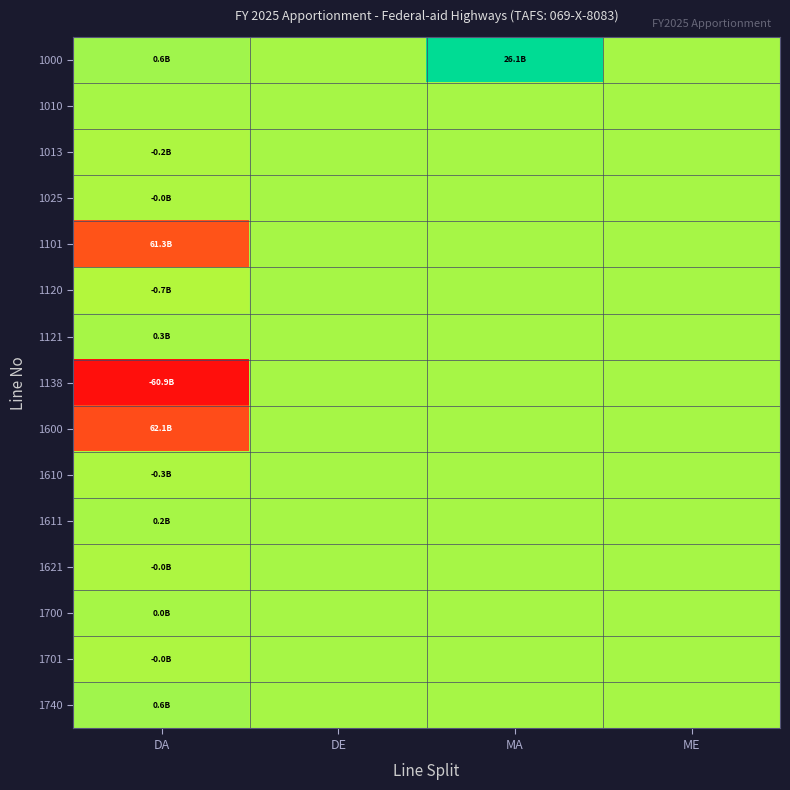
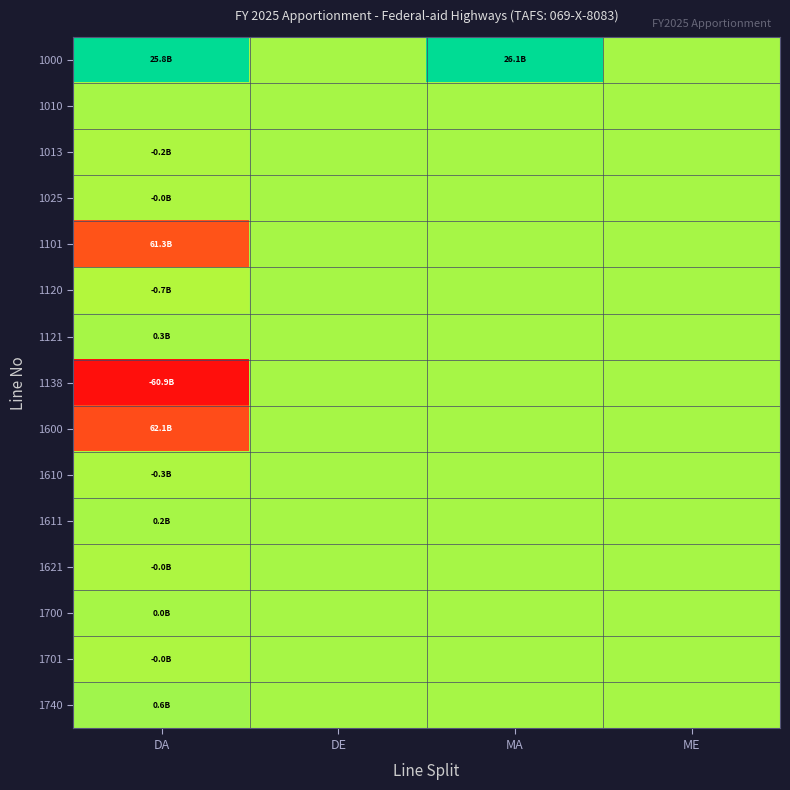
1000, DA: 0.6B -> 25.8B
